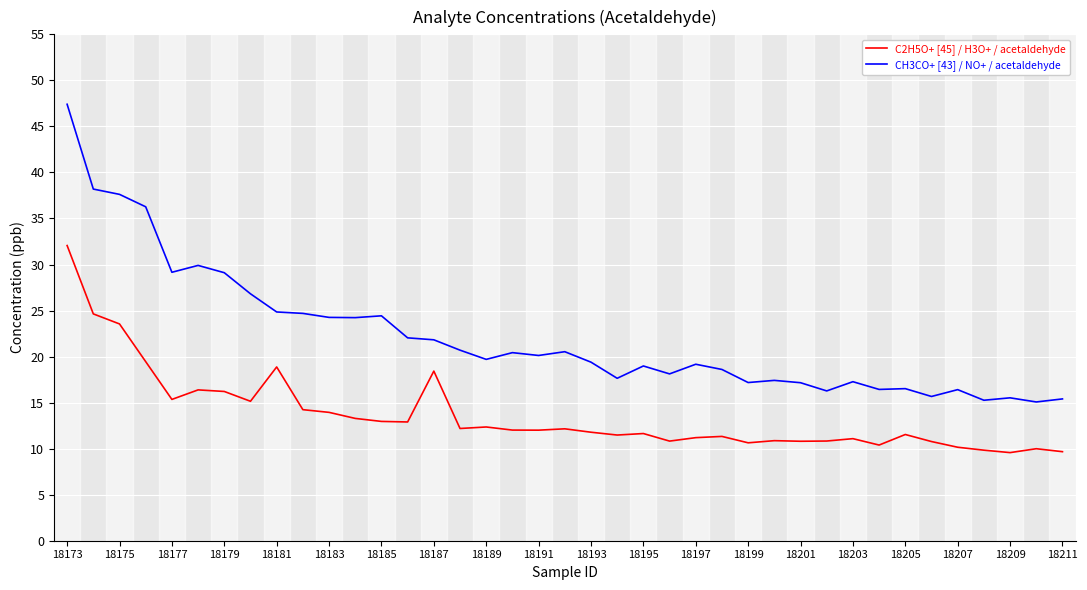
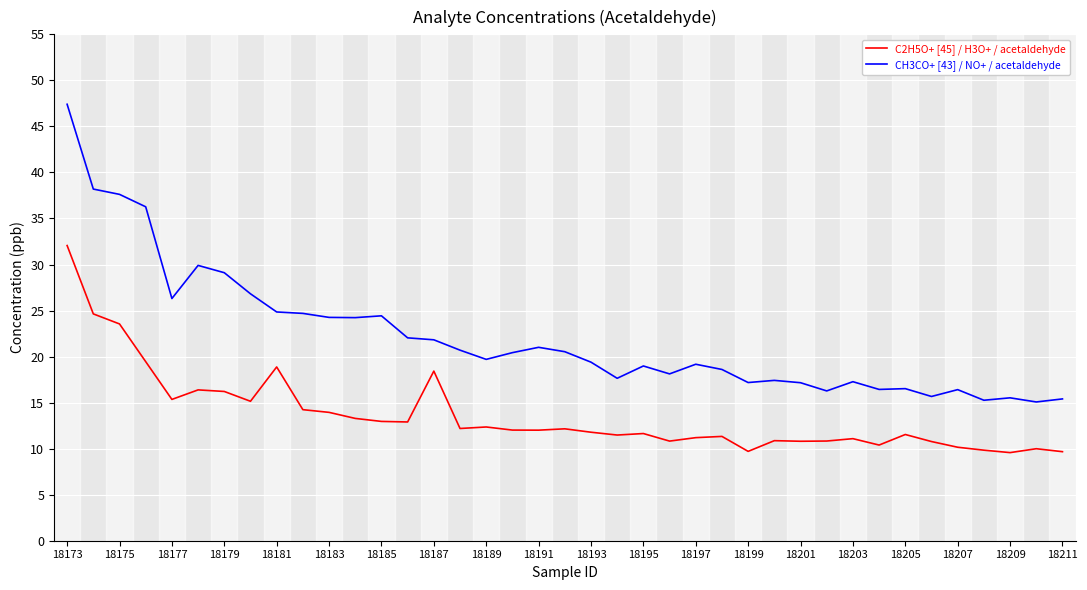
CH3CO+ [43] / NO+ / acetaldehyde, 18177: 29 -> 26
CH3CO+ [43] / NO+ / acetaldehyde, 18191: 20 -> 21
C2H5O+ [45] / H3O+ / acetaldehyde, 18199: 11 -> 10
